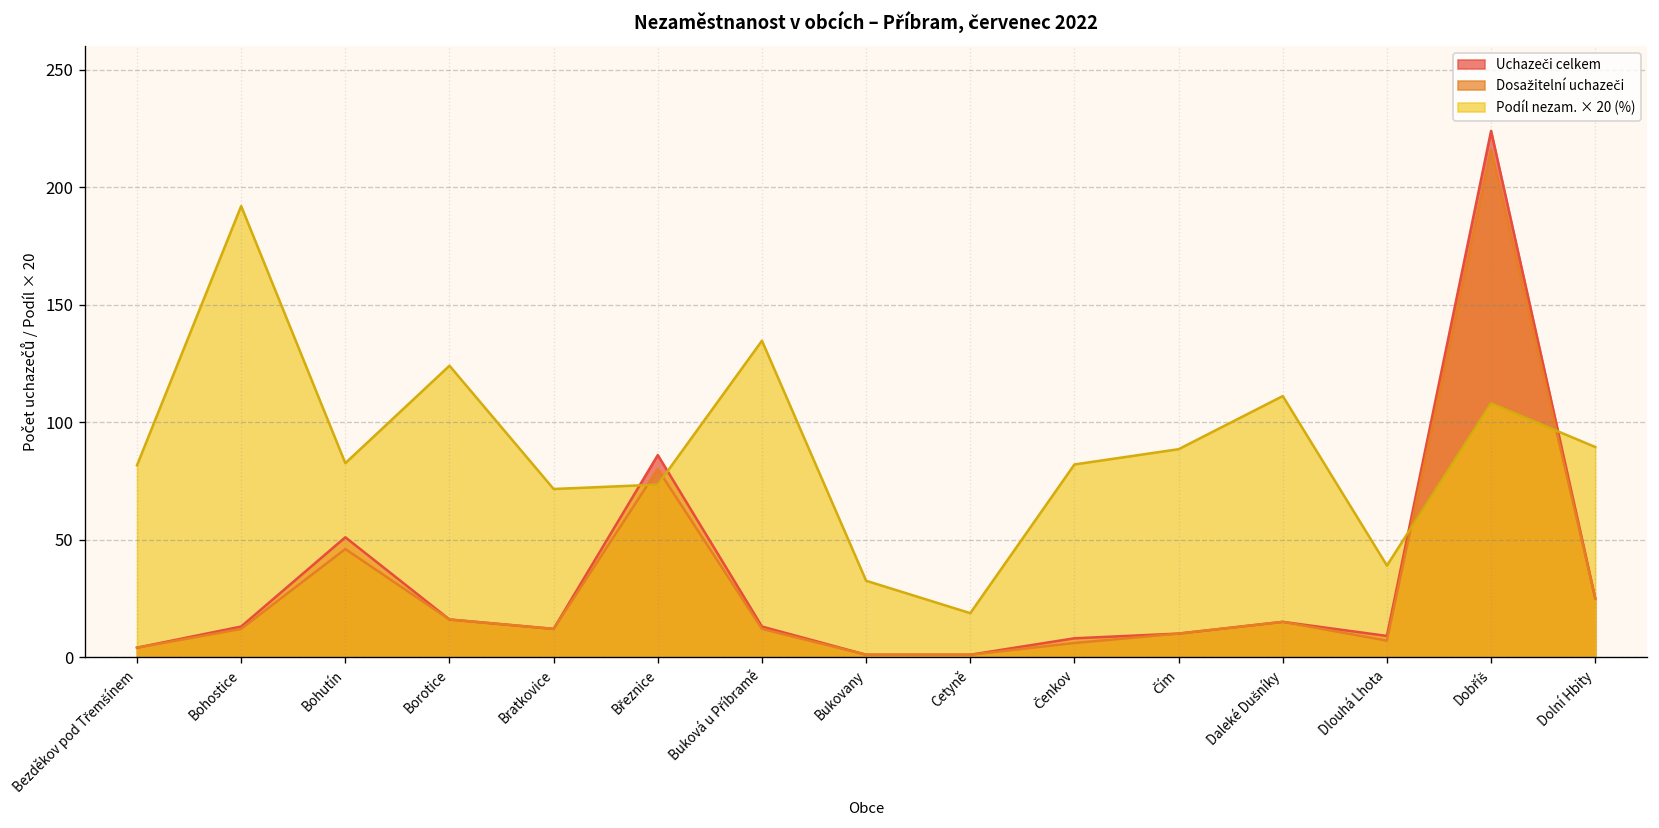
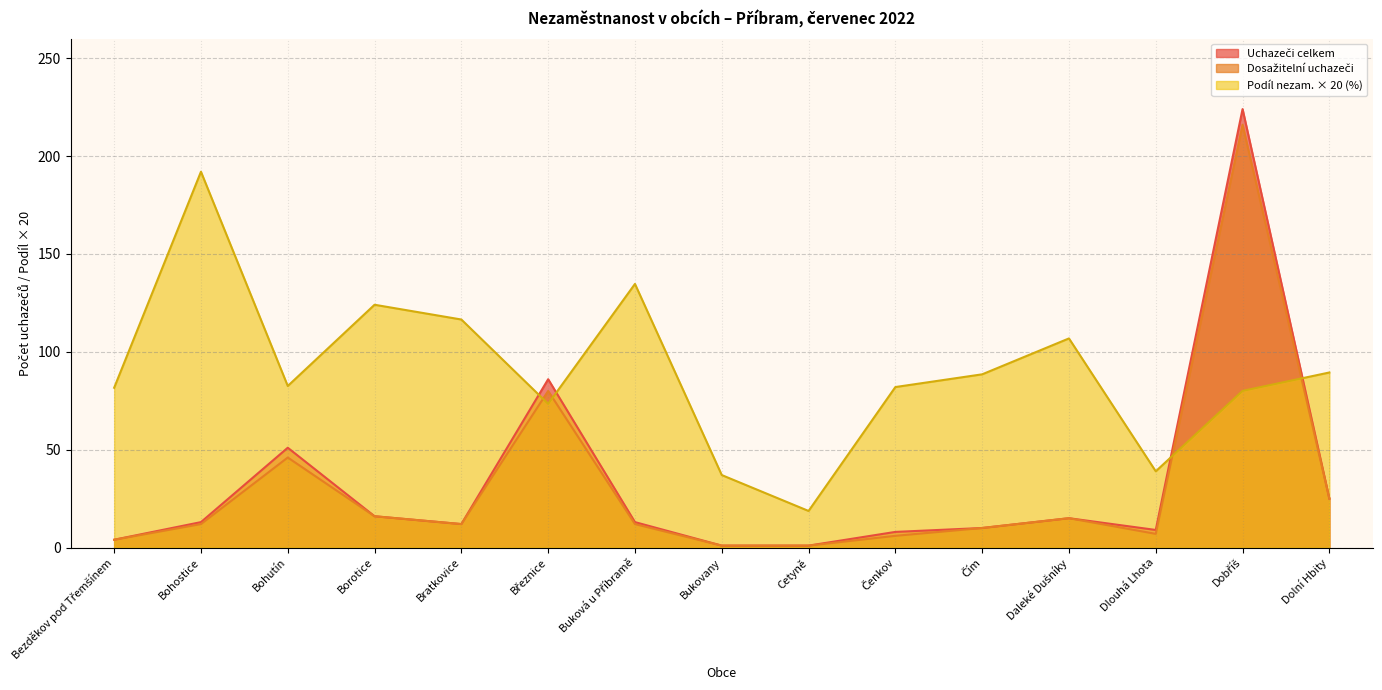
Podíl nezam. × 20 (%), Bratkovice: 72 -> 117
Podíl nezam. × 20 (%), Bukovany: 33 -> 37
Podíl nezam. × 20 (%), Daleké Dušníky: 111 -> 107
Podíl nezam. × 20 (%), Dobříš: 108 -> 80
